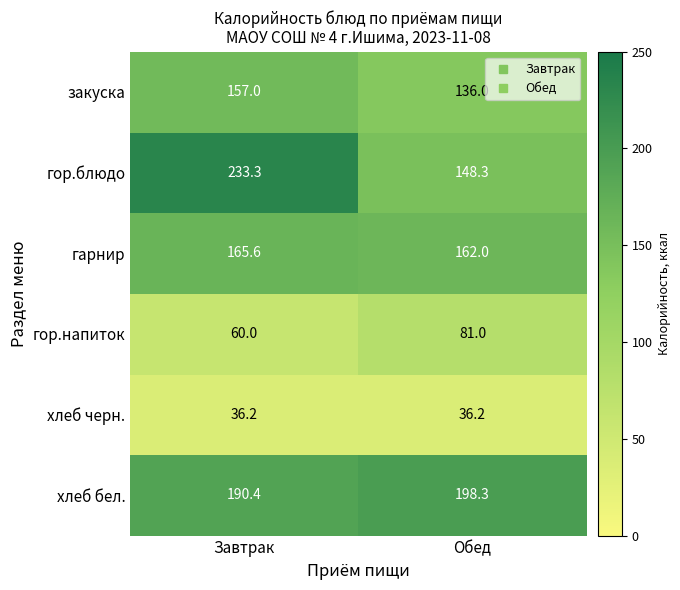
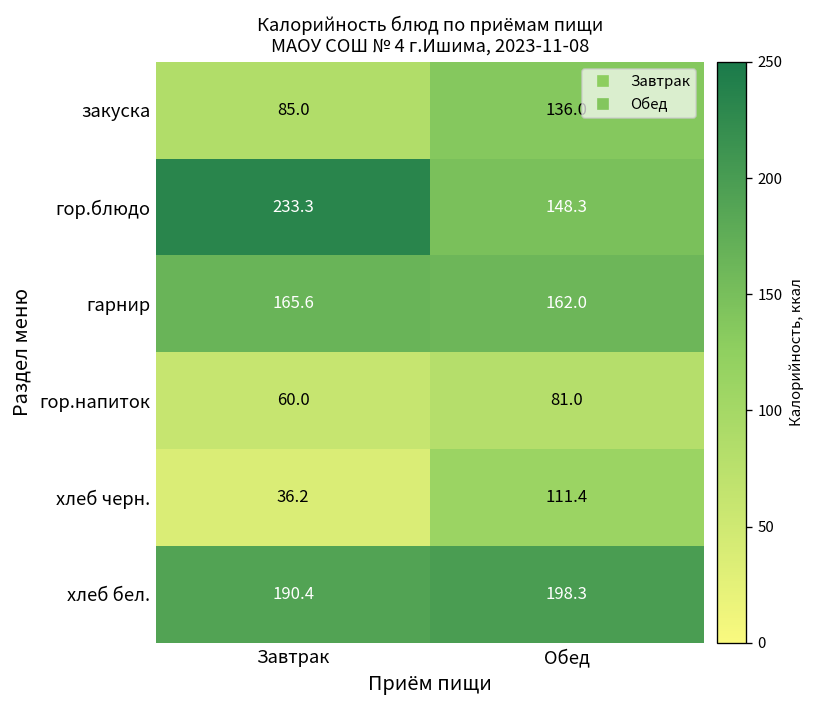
закуска, Завтрак: 157.0 -> 85.0
хлеб черн., Обед: 36.2 -> 111.4
